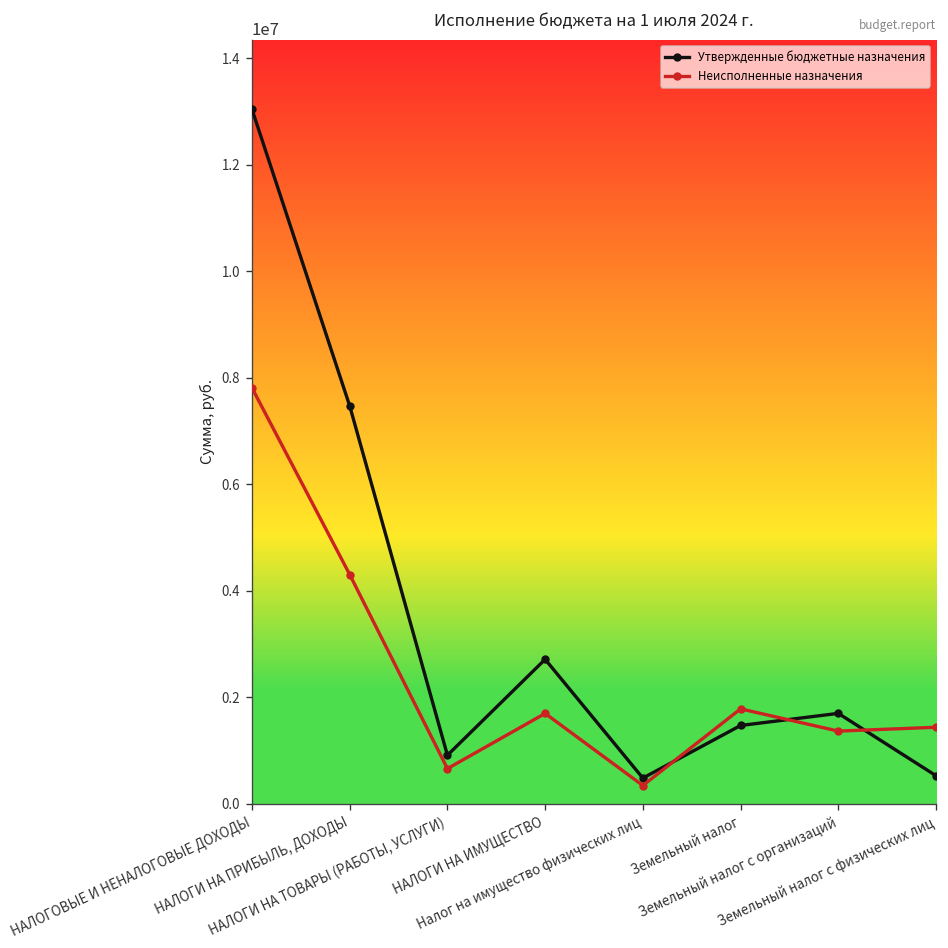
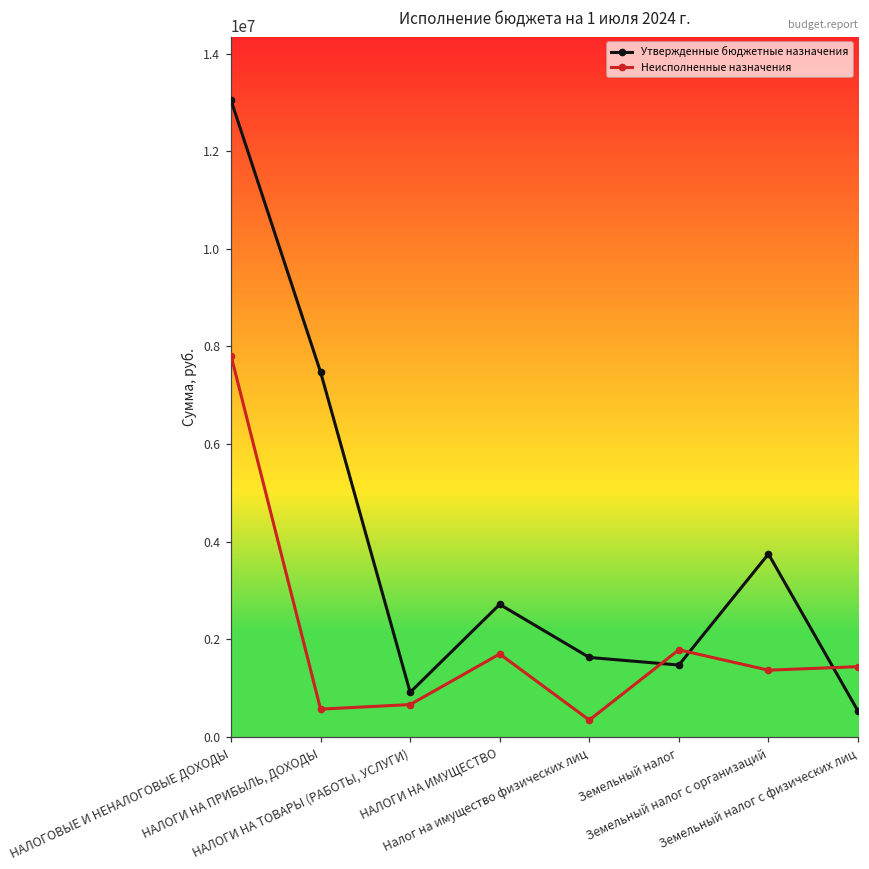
Неисполненные назначения, НАЛОГИ НА ПРИБЫЛЬ, ДОХОДЫ: 4300000 -> 600000
Утвержденные бюджетные назначения, Налог на имущество физических лиц: 500000 -> 1600000
Утвержденные бюджетные назначения, Земельный налог с организаций: 1700000 -> 3700000
